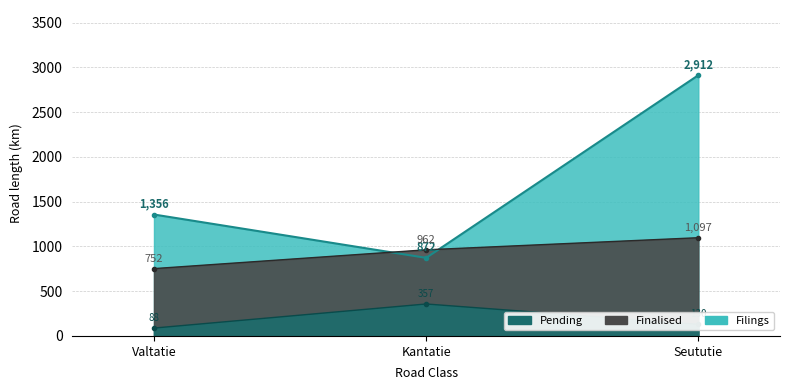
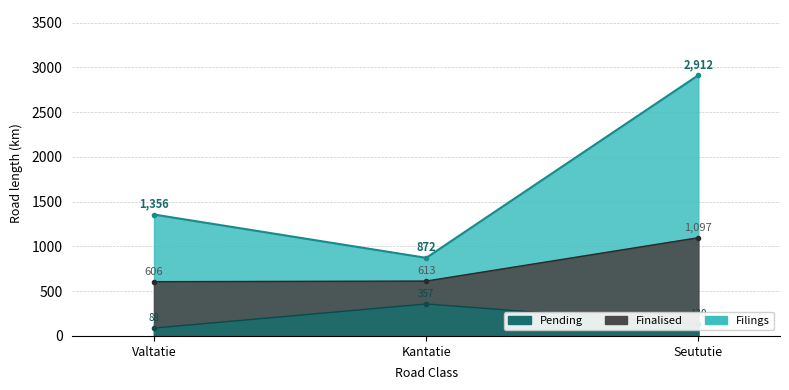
Finalised, Valtatie: 752 -> 606
Finalised, Kantatie: 962 -> 613
